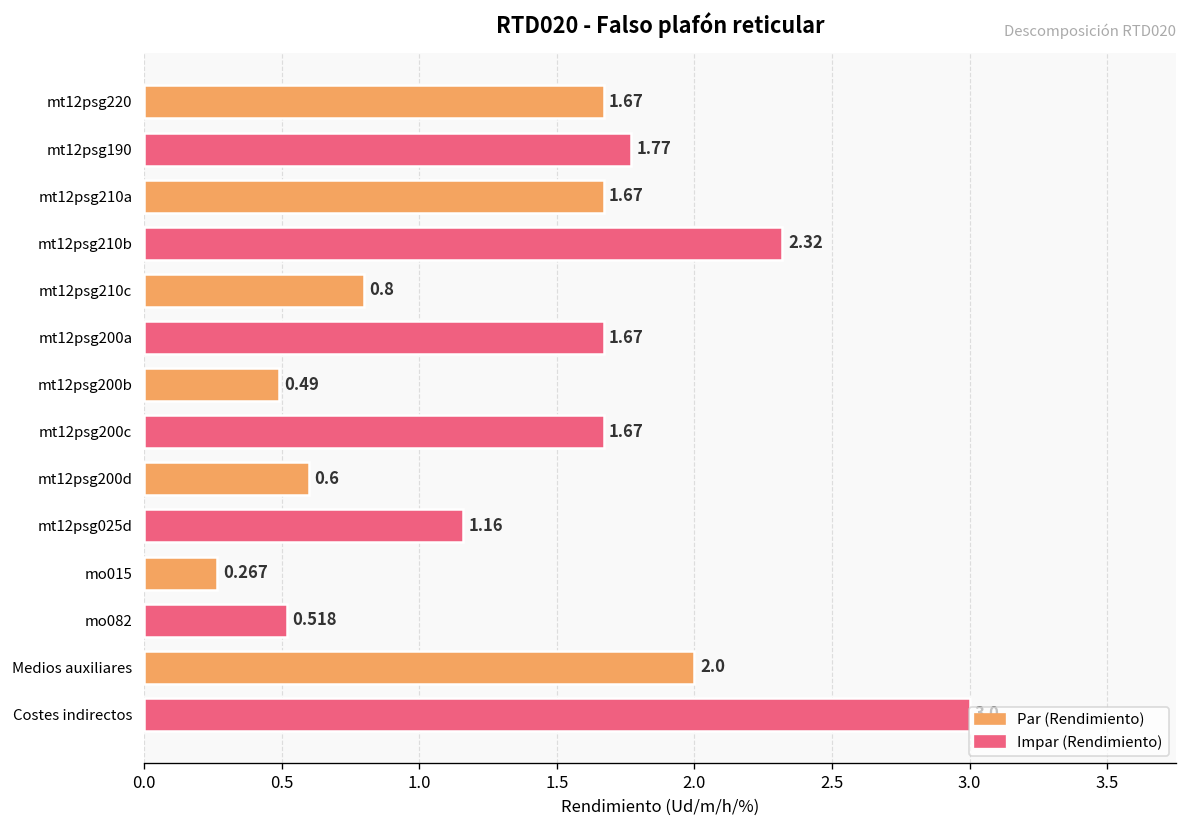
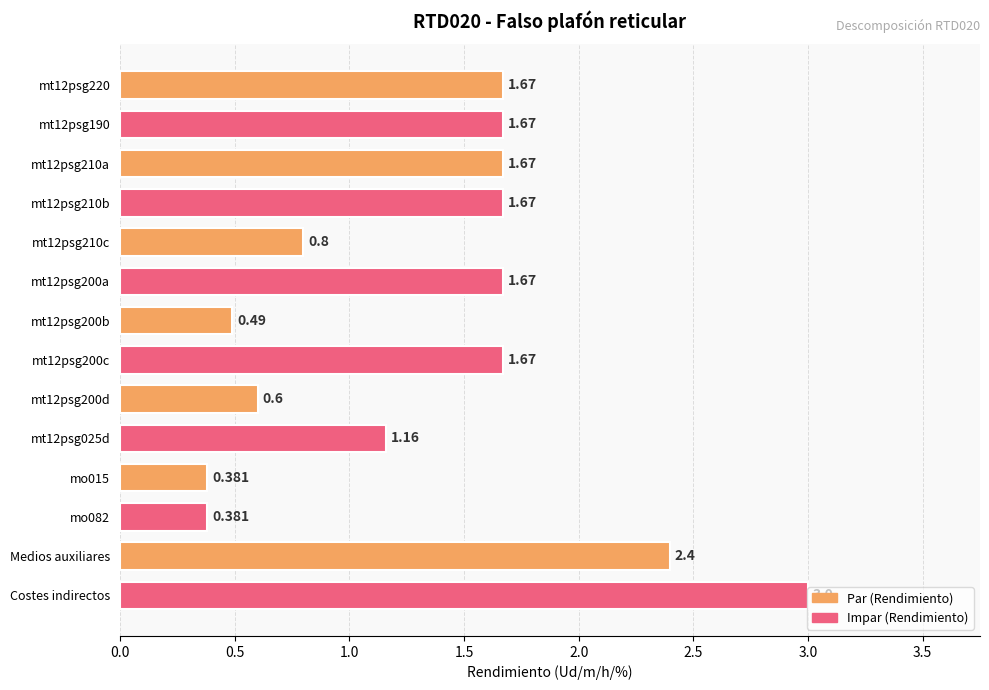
mt12psg190: 1.77 -> 1.67
mt12psg210b: 2.32 -> 1.67
mo015: 0.267 -> 0.381
mo082: 0.518 -> 0.381
Medios auxiliares: 2.0 -> 2.4
